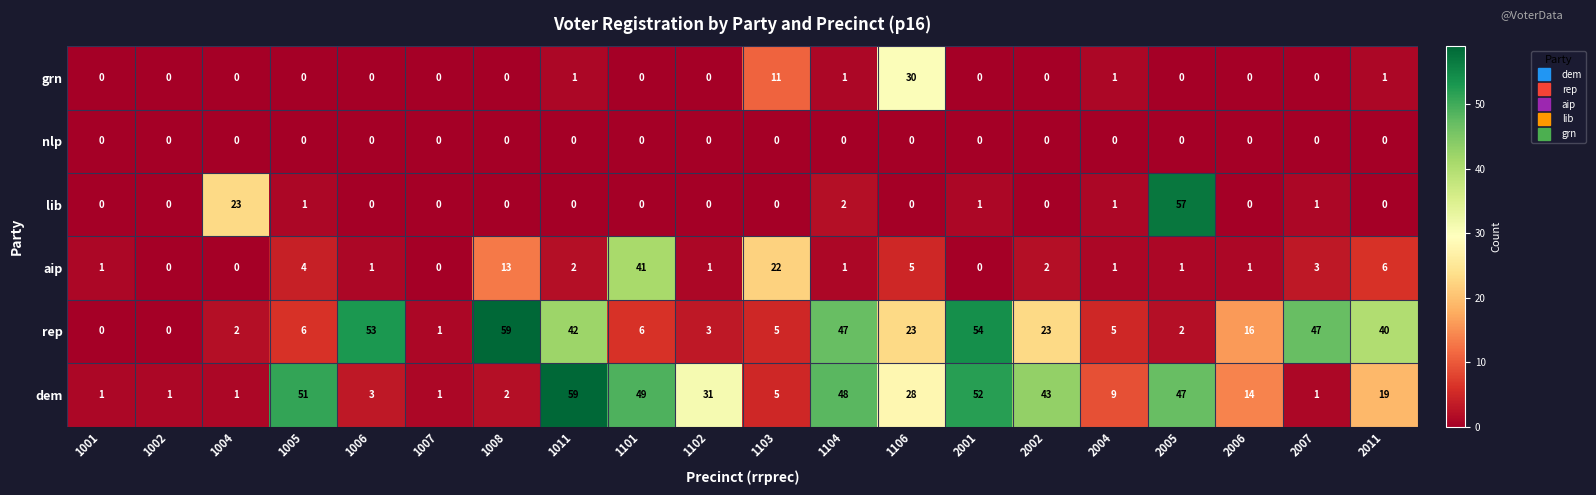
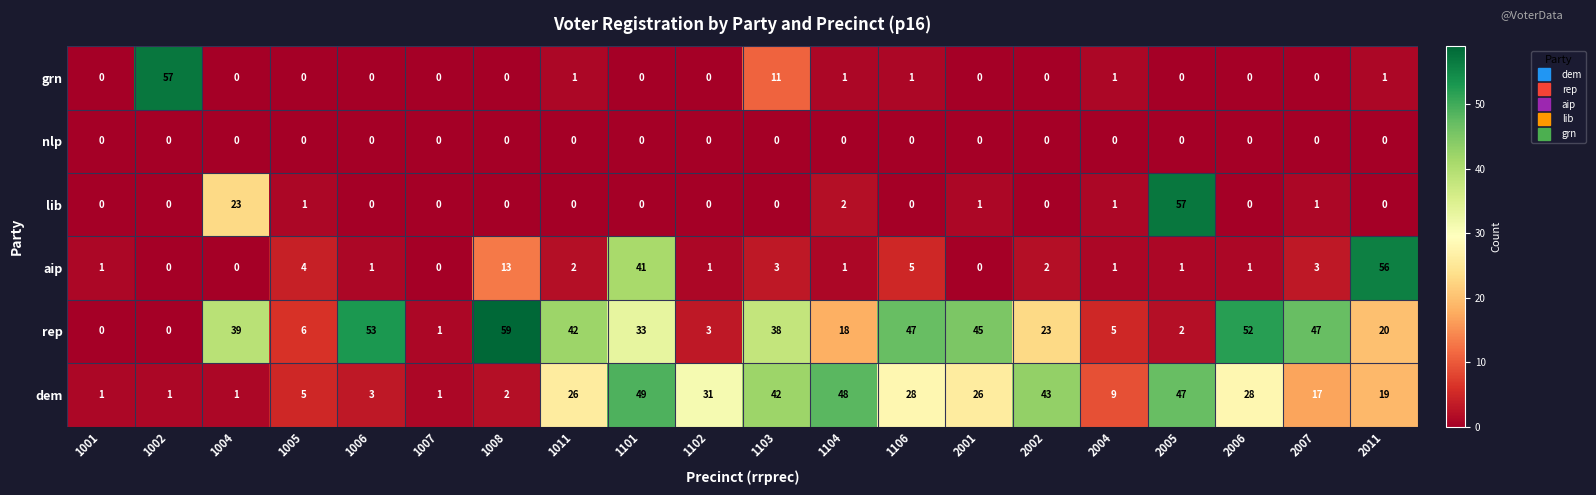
grn, 1002: 0 -> 57
grn, 1106: 30 -> 1
aip, 1103: 22 -> 3
aip, 2011: 6 -> 56
rep, 1004: 2 -> 39
rep, 1101: 6 -> 33
rep, 1103: 5 -> 38
rep, 1104: 47 -> 18
rep, 1106: 23 -> 47
rep, 2001: 54 -> 45
rep, 2006: 16 -> 52
rep, 2011: 40 -> 20
dem, 1005: 51 -> 5
dem, 1011: 59 -> 26
dem, 1103: 5 -> 42
dem, 2001: 52 -> 26
dem, 2006: 14 -> 28
dem, 2007: 1 -> 17
